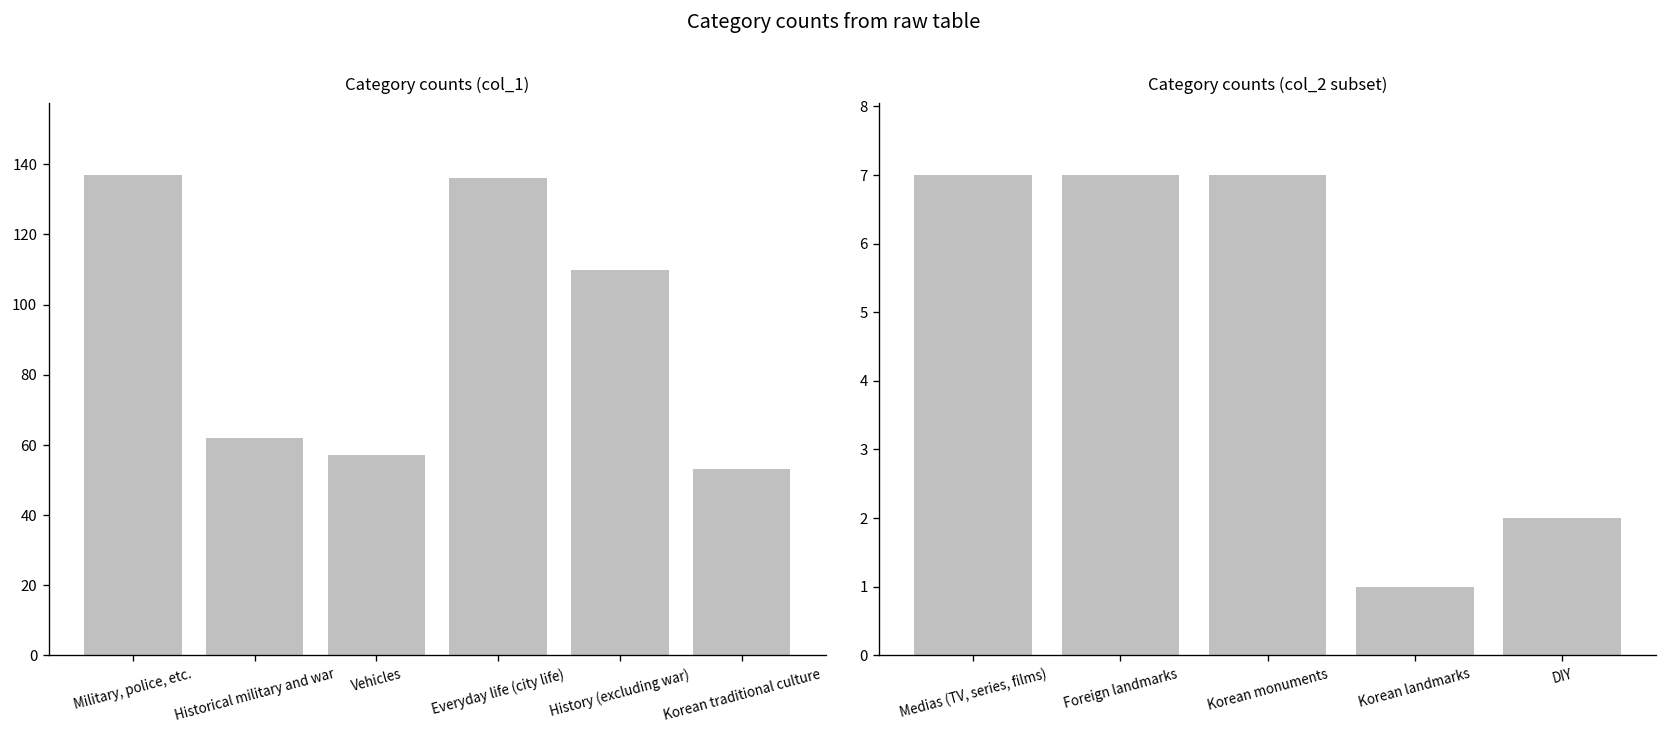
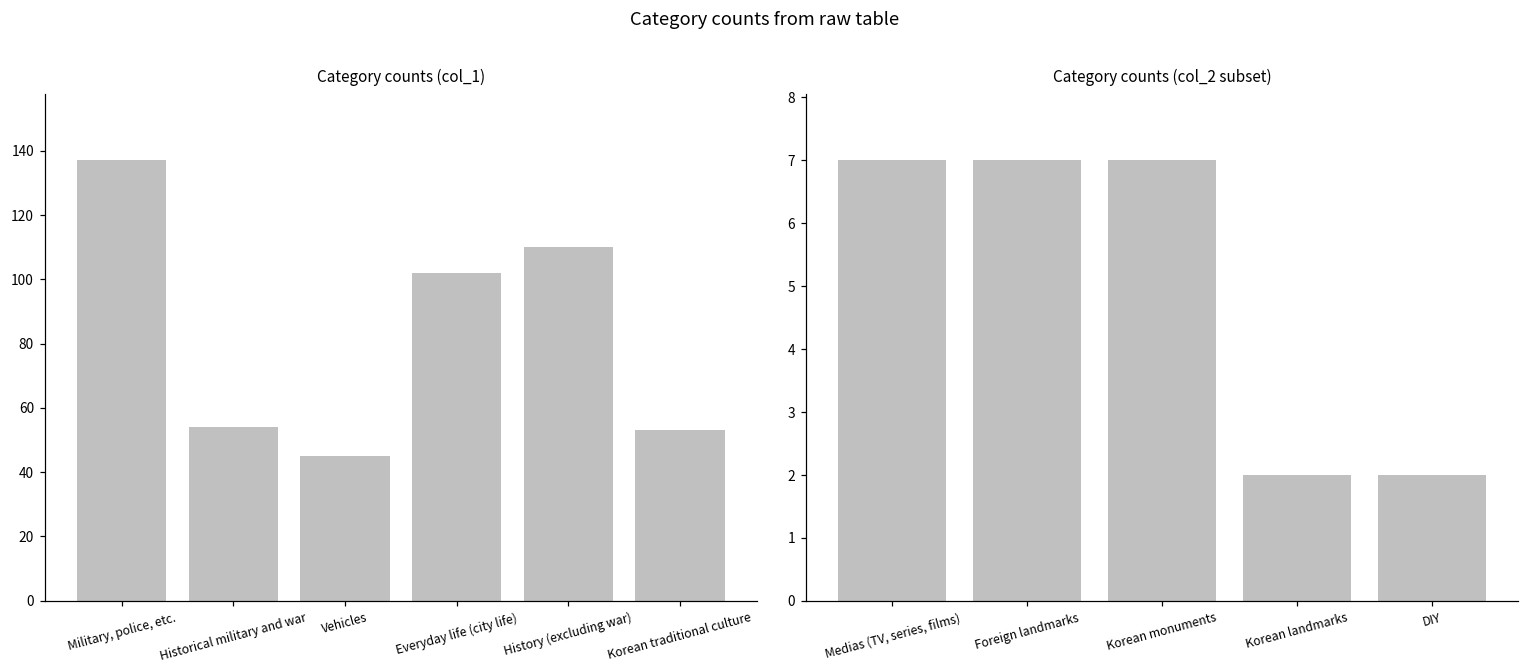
Category counts (col_1), Historical military and war: 62 -> 54
Category counts (col_1), Vehicles: 57 -> 45
Category counts (col_1), Everyday life (city life): 136 -> 102
Category counts (col_2 subset), Korean landmarks: 1 -> 2
